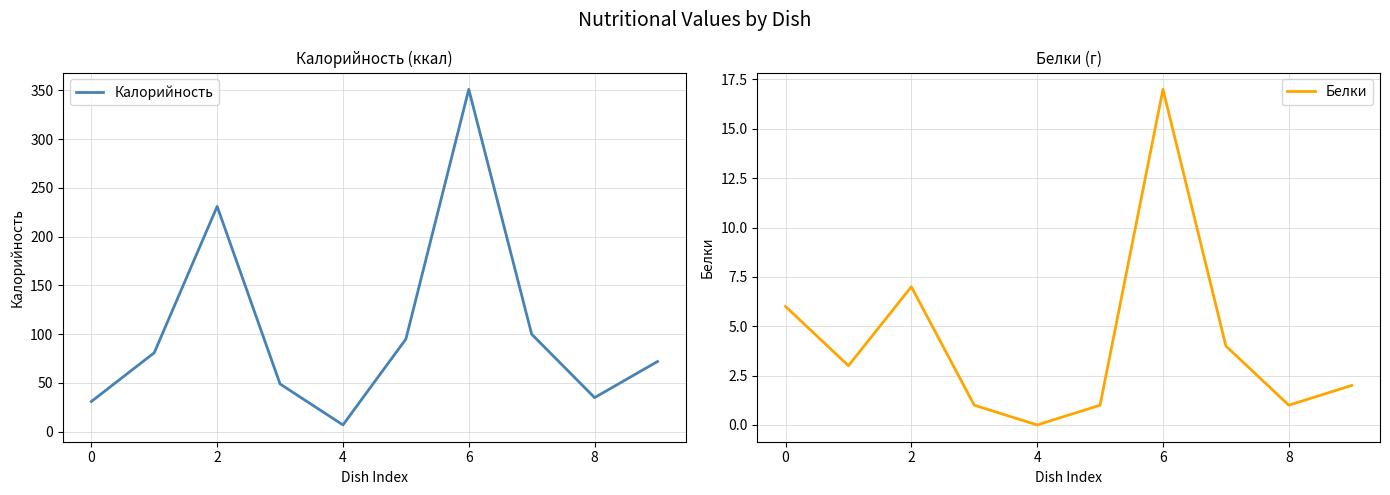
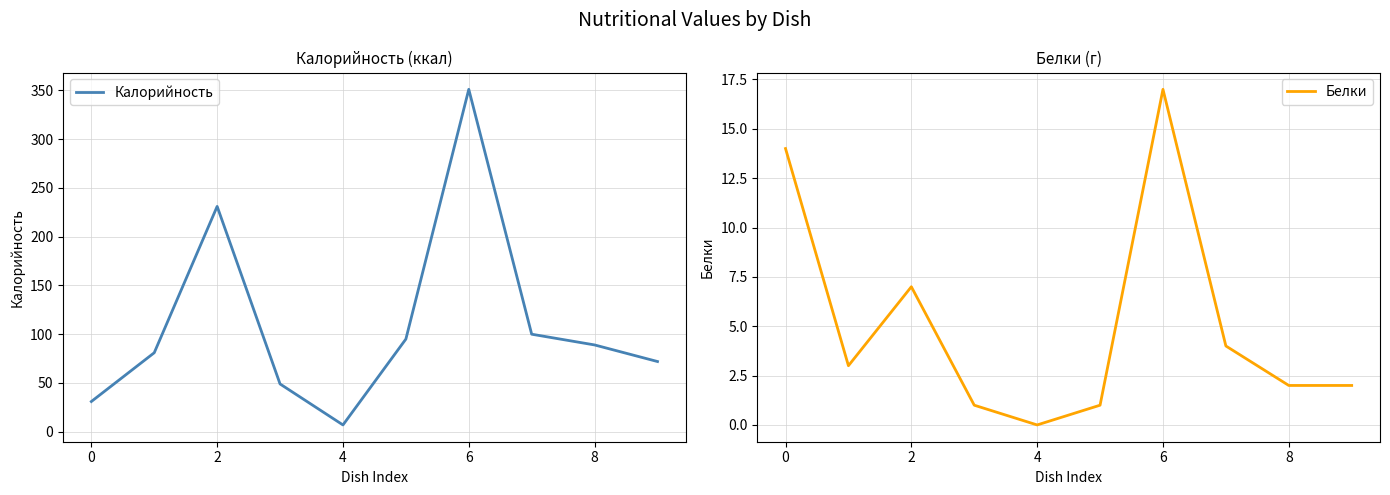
Калорийность (ккал), 8: 40 -> 90
Белки (г), 0: 6 -> 14
Белки (г), 8: 1 -> 2
